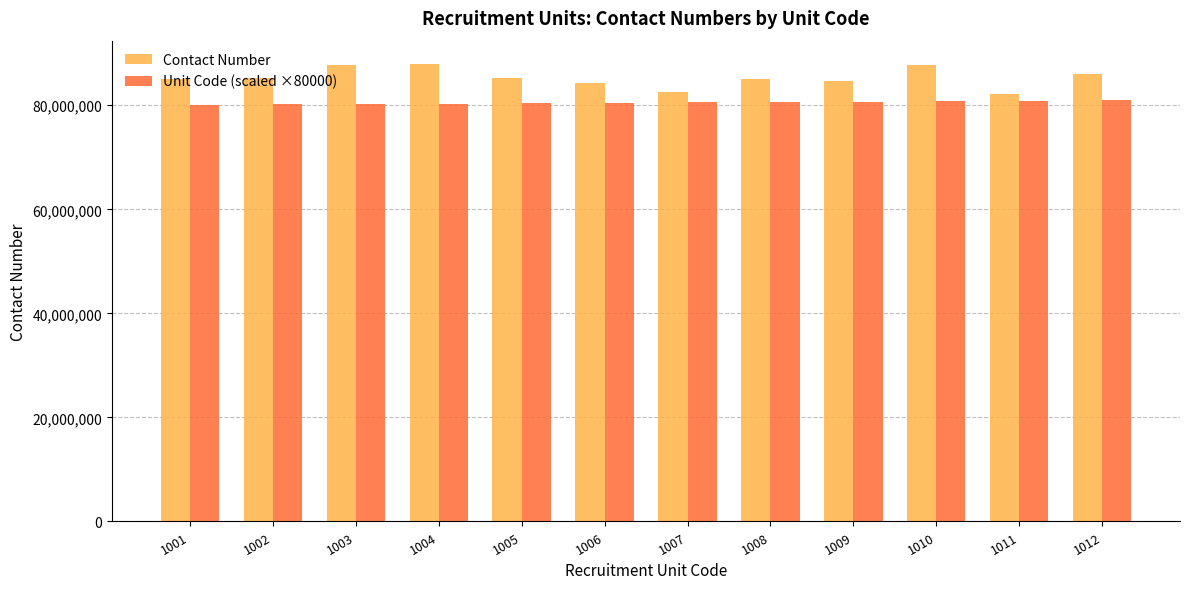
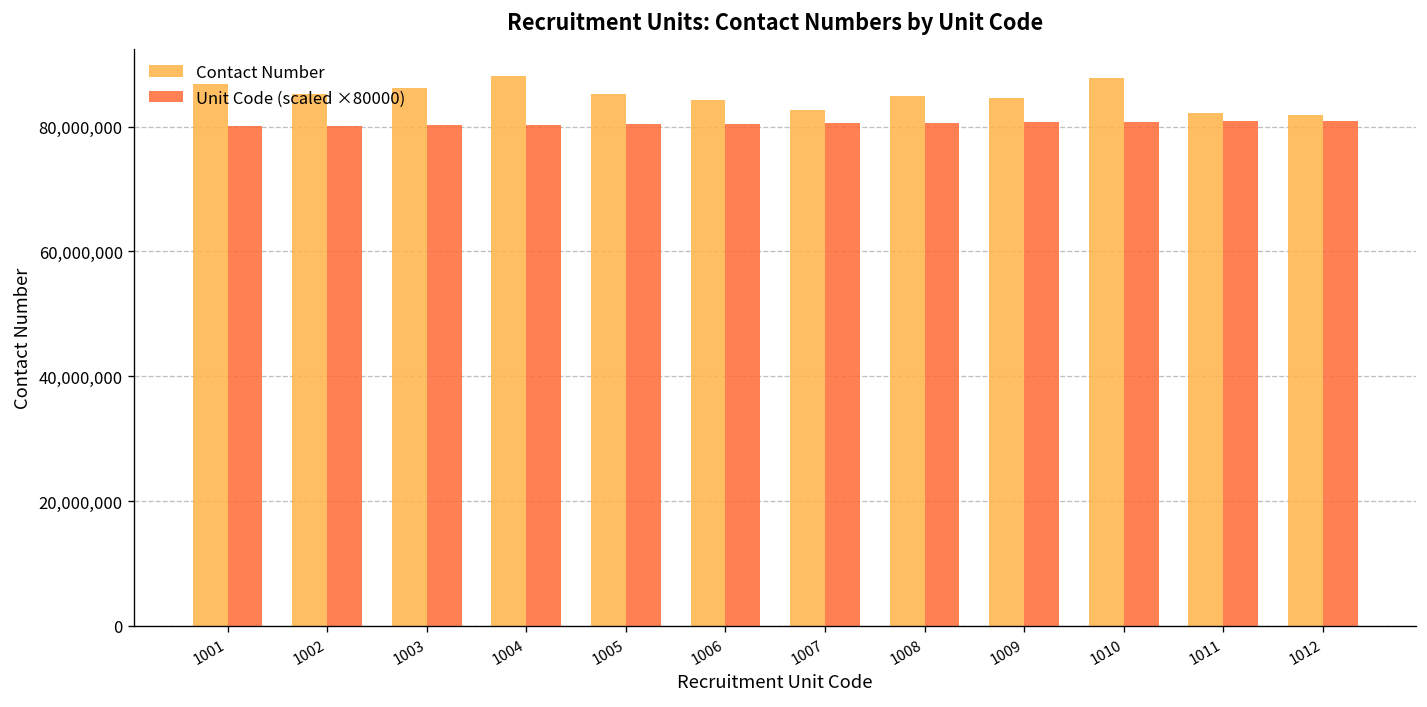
Contact Number, 1001: 85,000,000 -> 87,000,000
Contact Number, 1003: 88,000,000 -> 86,000,000
Contact Number, 1012: 86,000,000 -> 82,000,000
